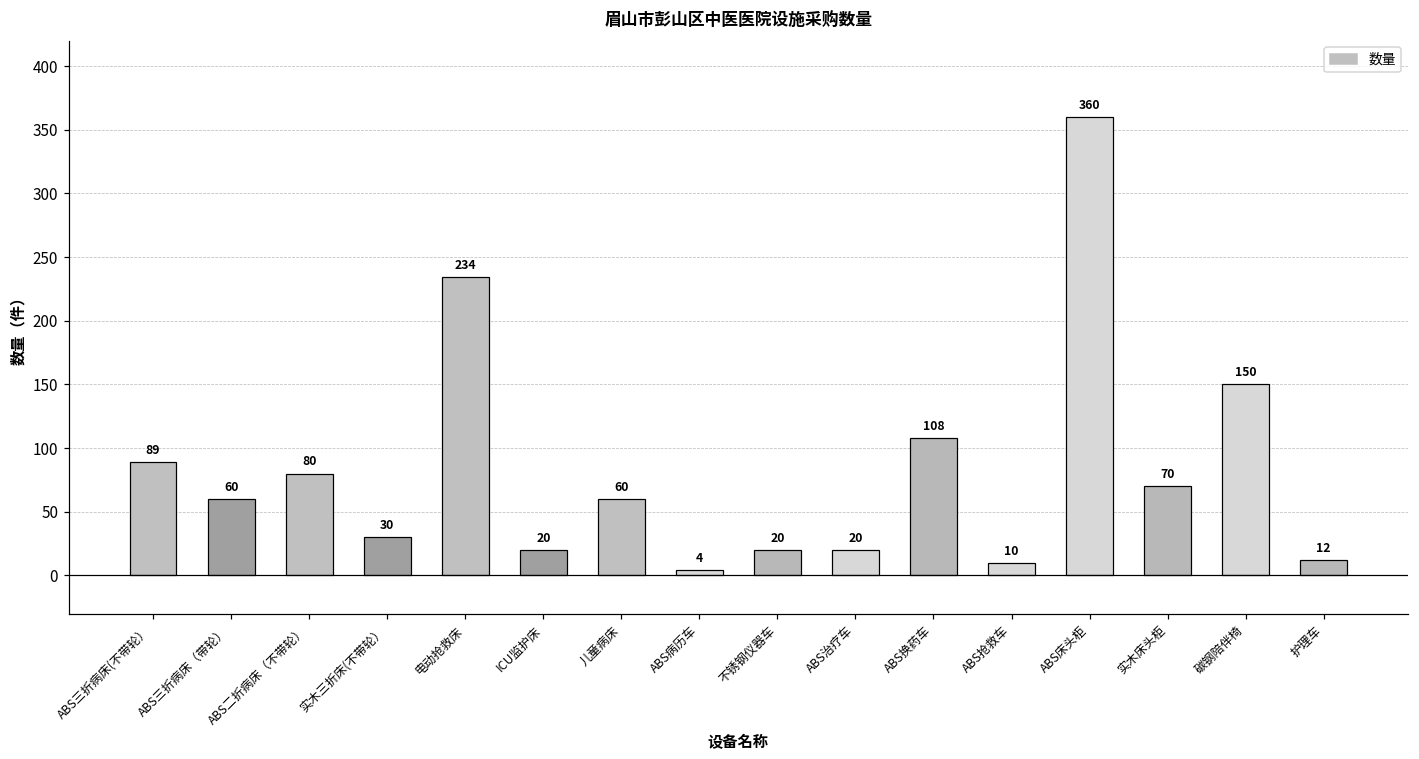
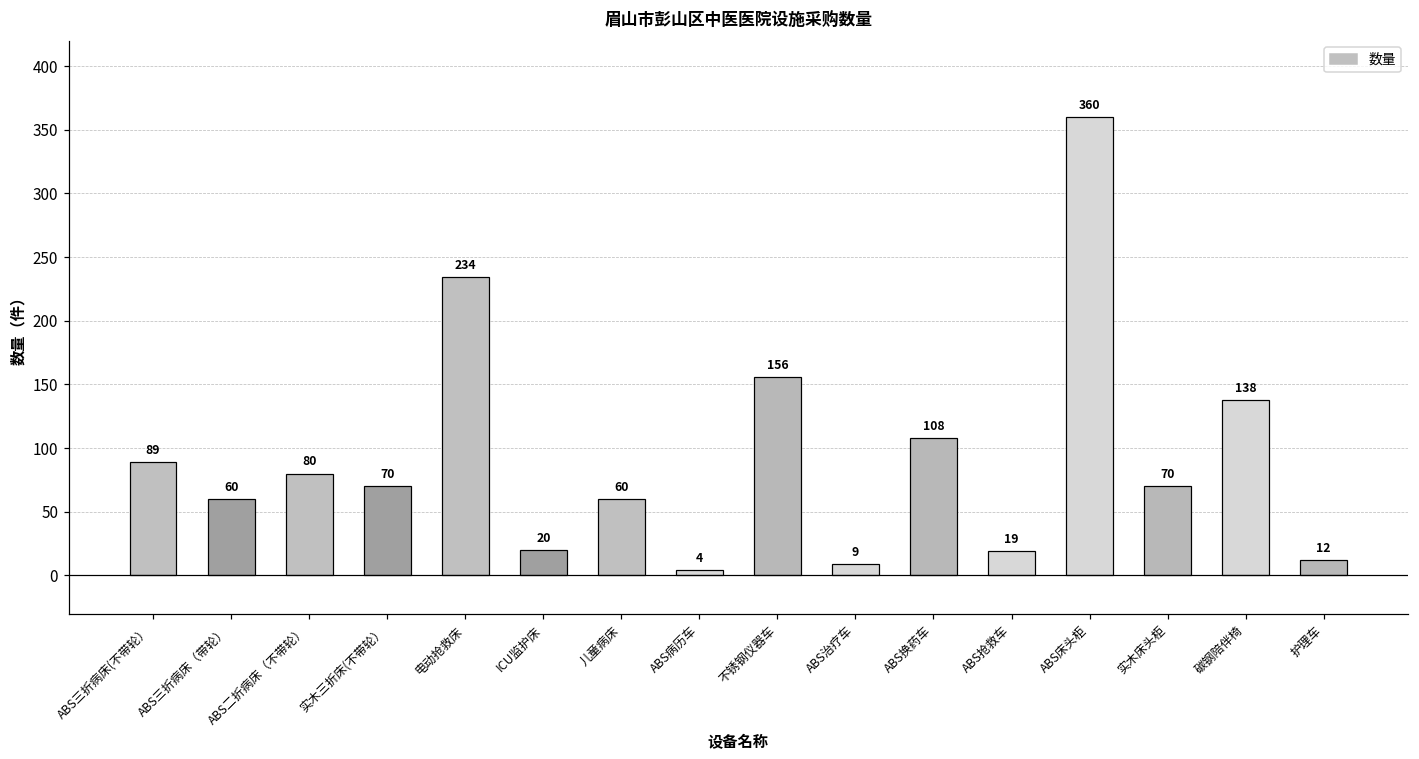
实木三折床(不带轮）: 30 -> 70
不锈钢仪器车: 20 -> 156
ABS治疗车: 20 -> 9
ABS抢救车: 10 -> 19
碳钢陪伴椅: 150 -> 138
